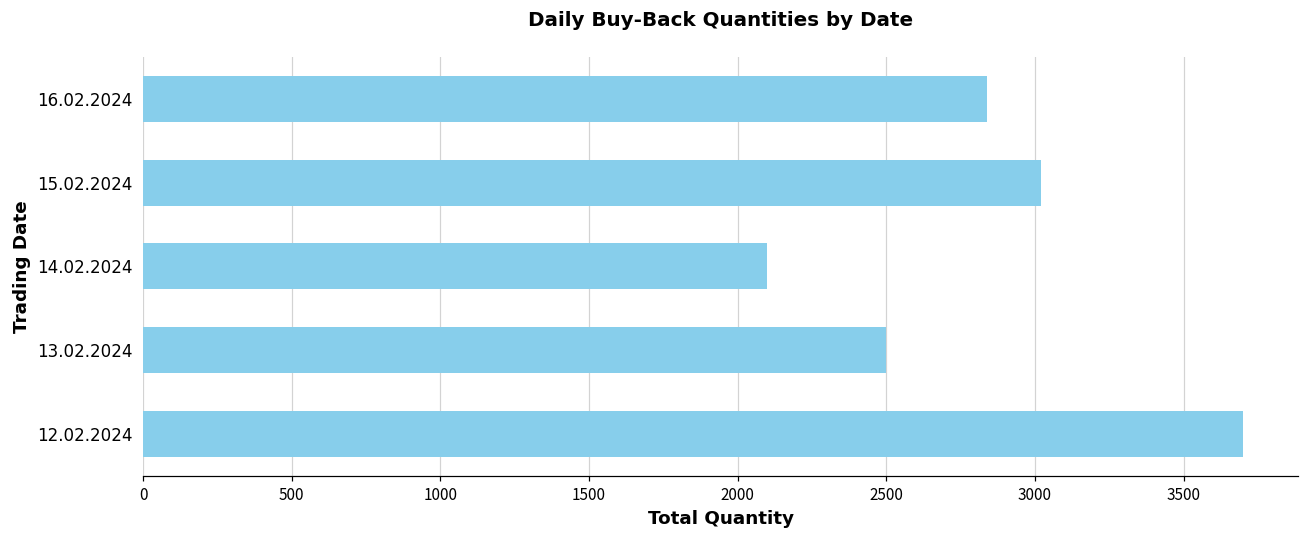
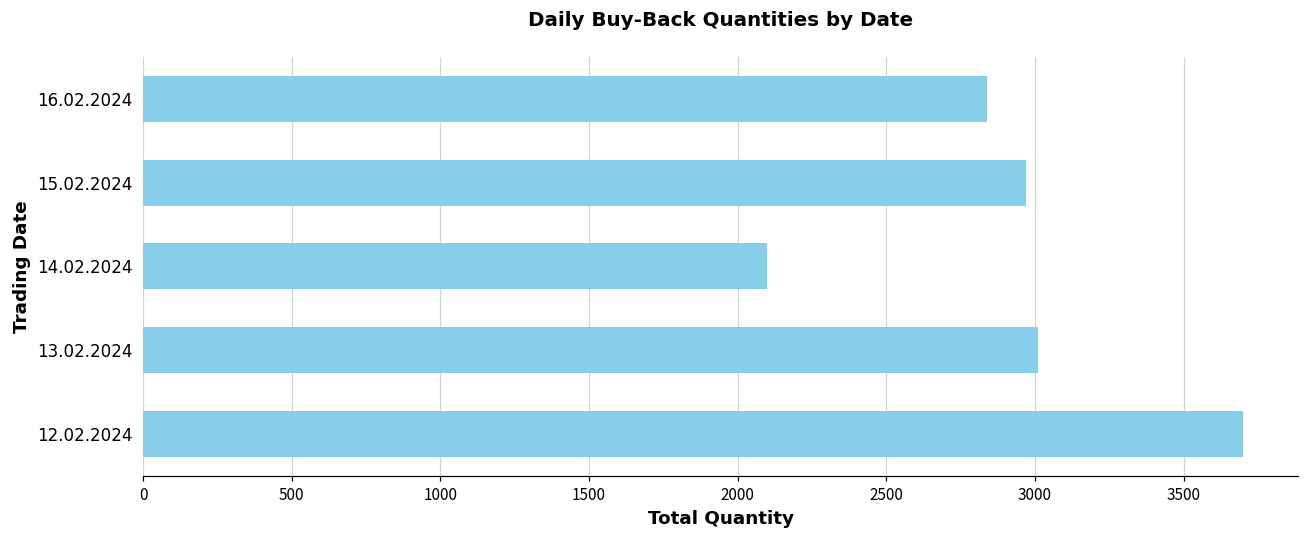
15.02.2024: 3020 -> 2970
13.02.2024: 2500 -> 3010
